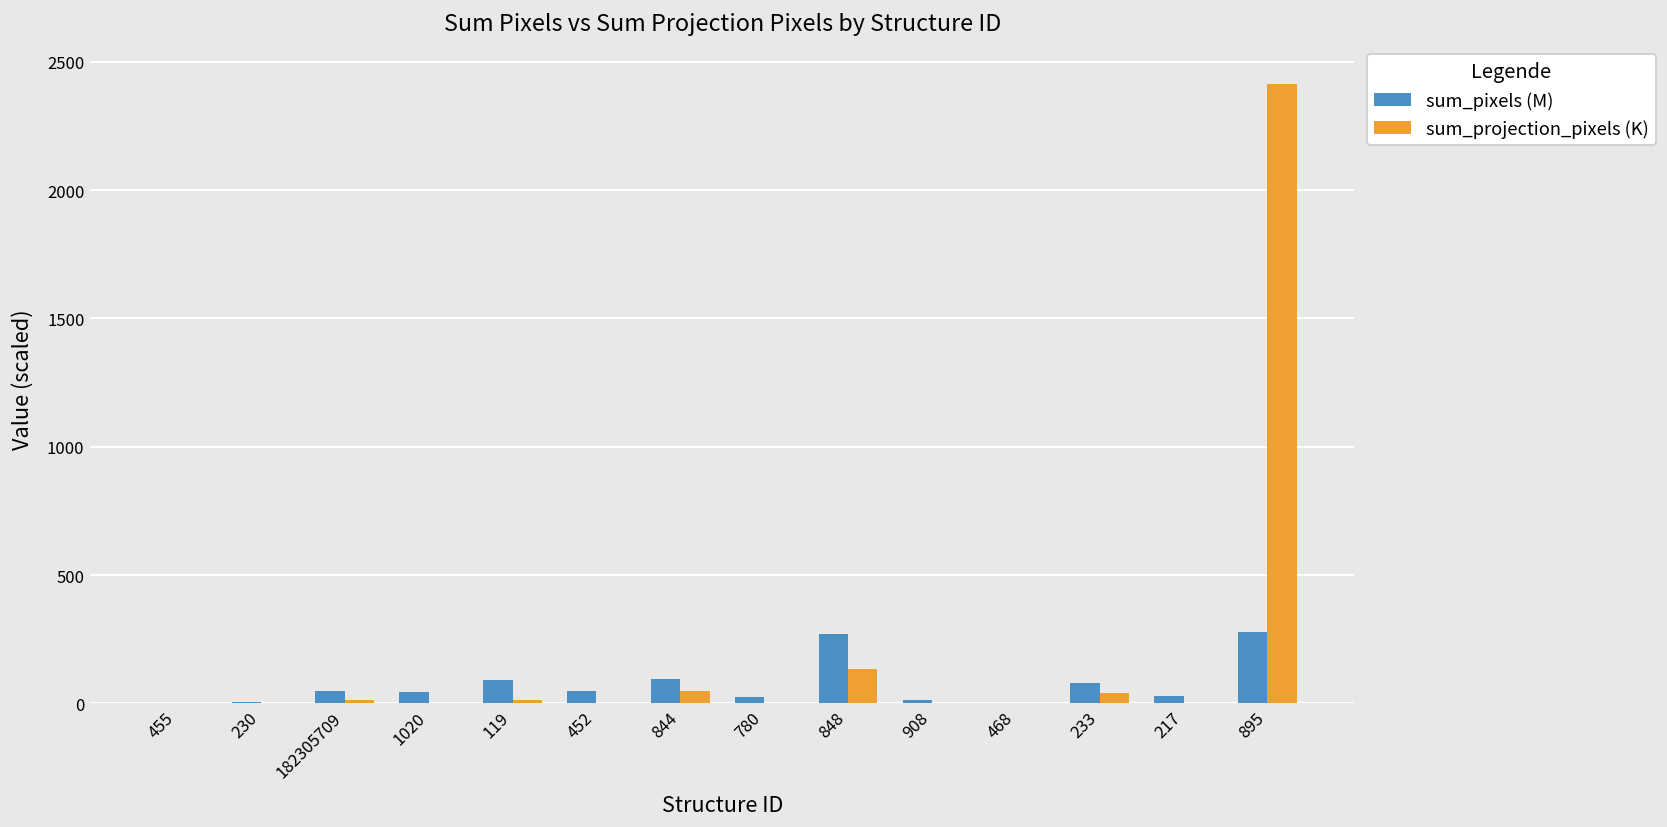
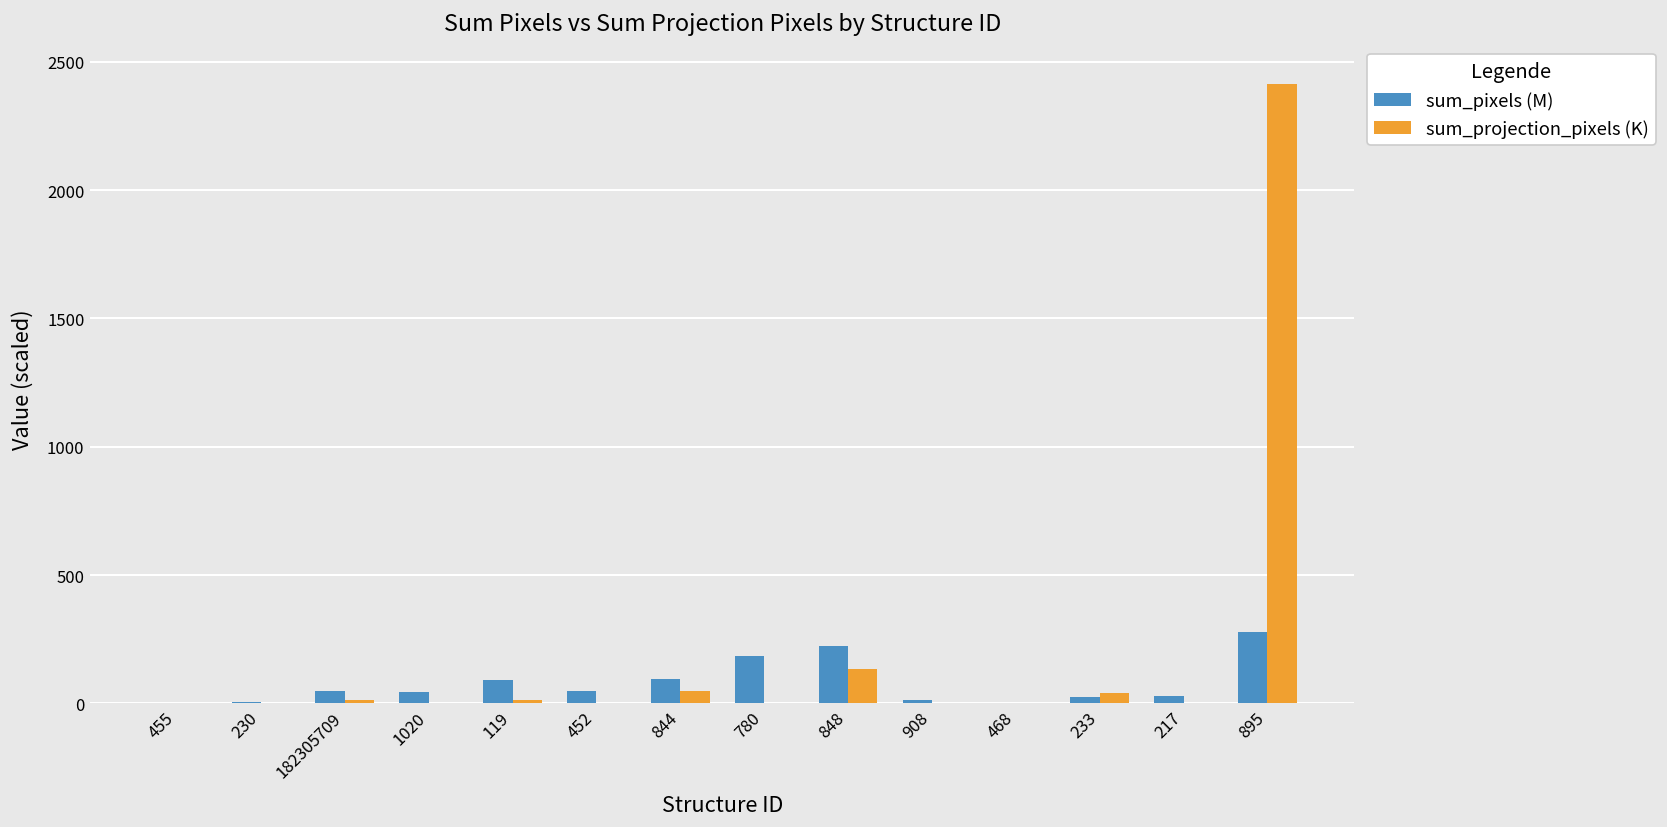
sum_pixels (M), 780: 20 -> 180
sum_pixels (M), 848: 270 -> 220
sum_pixels (M), 233: 80 -> 20
